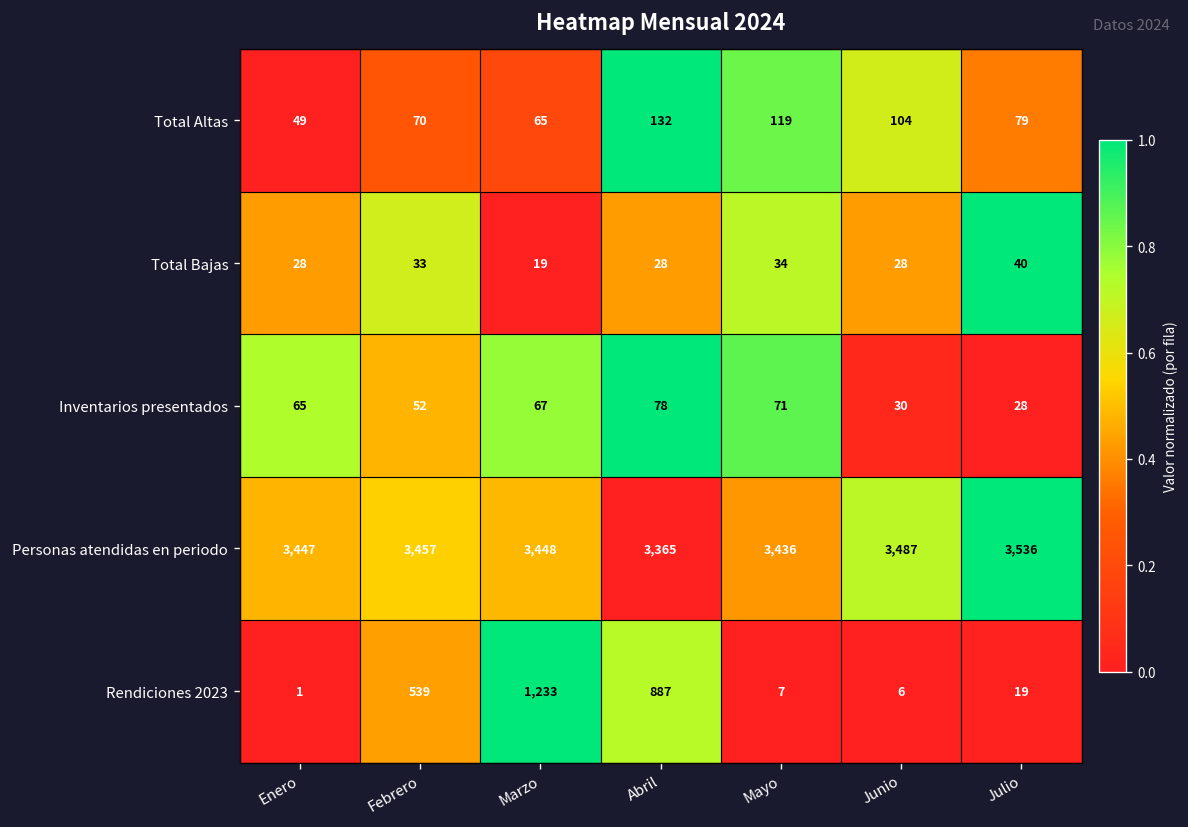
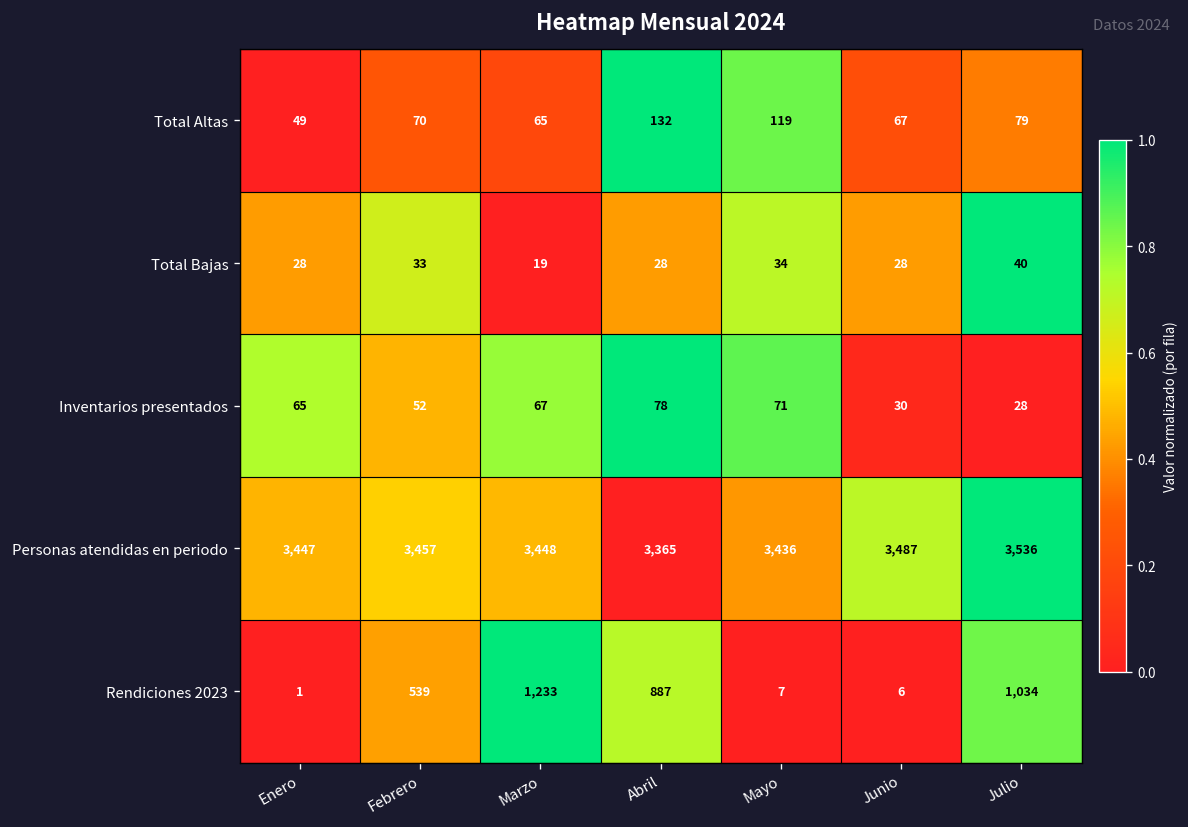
Total Altas, Junio: 104 -> 67
Rendiciones 2023, Julio: 19 -> 1,034
